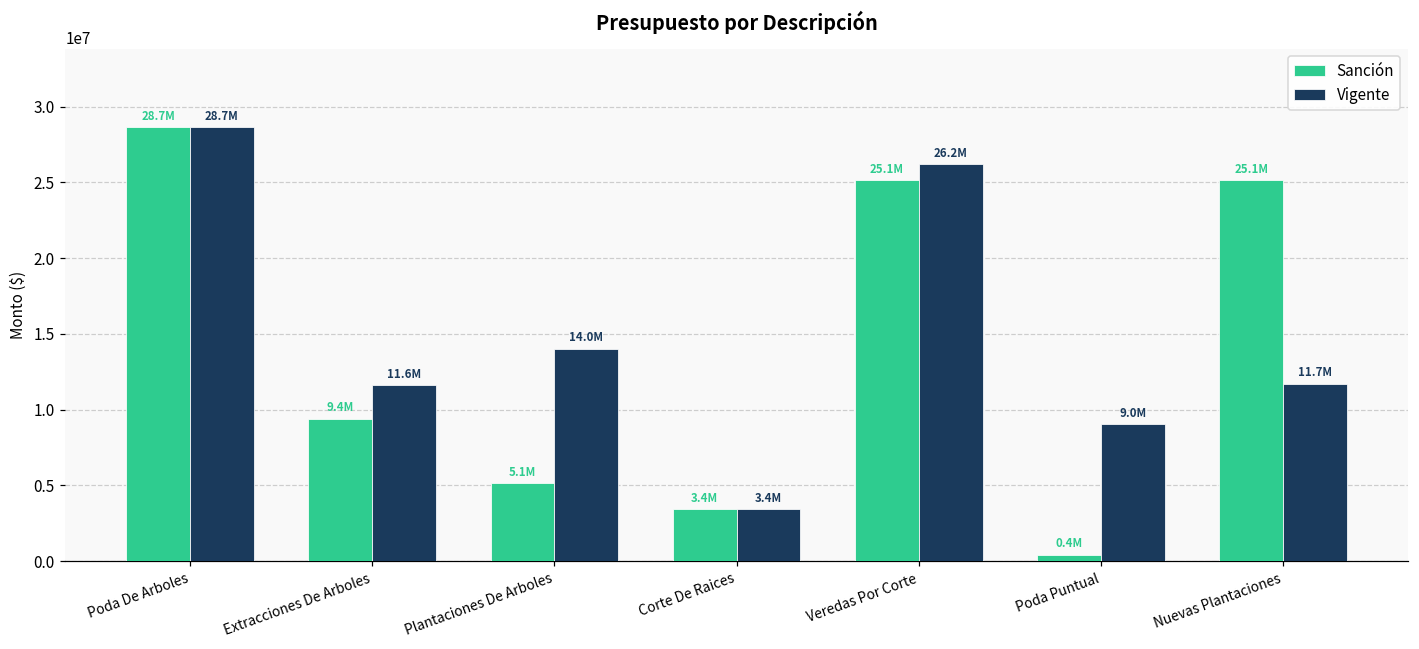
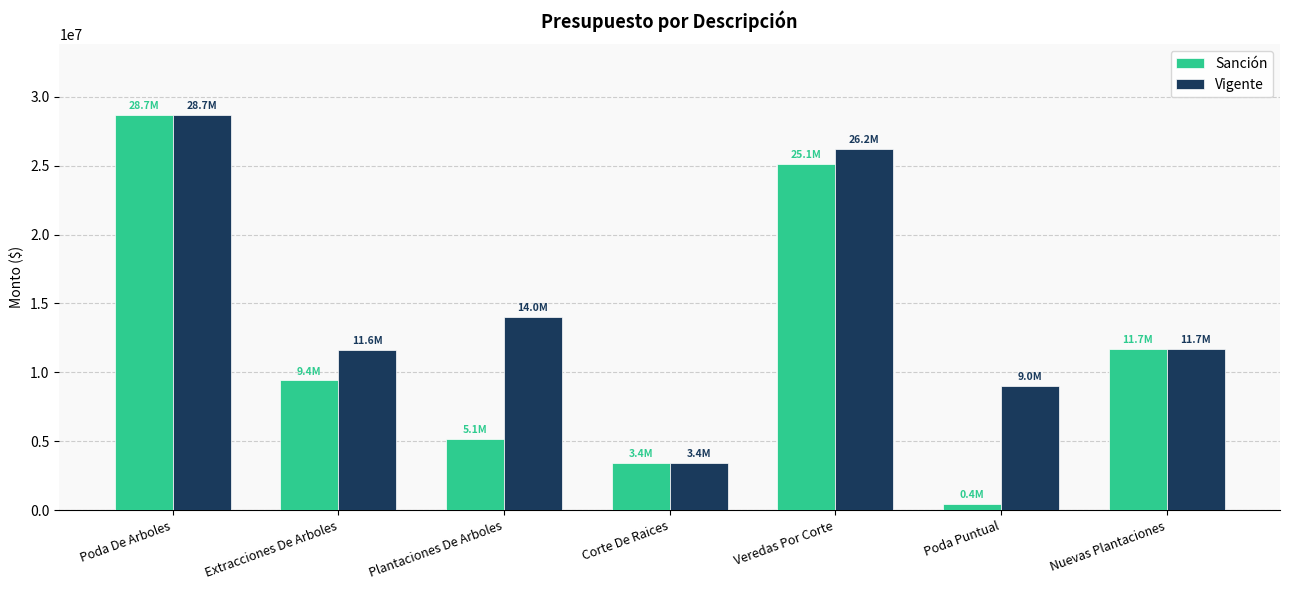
Sanción, Nuevas Plantaciones: 25.1M -> 11.7M
